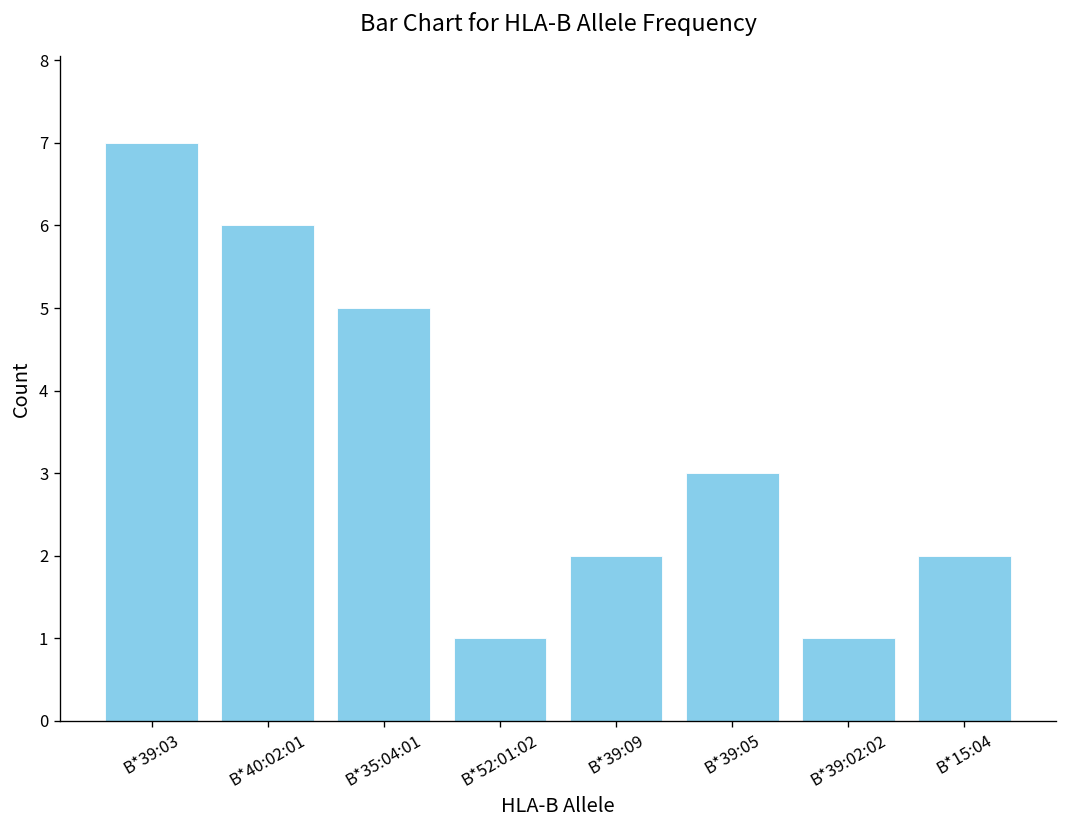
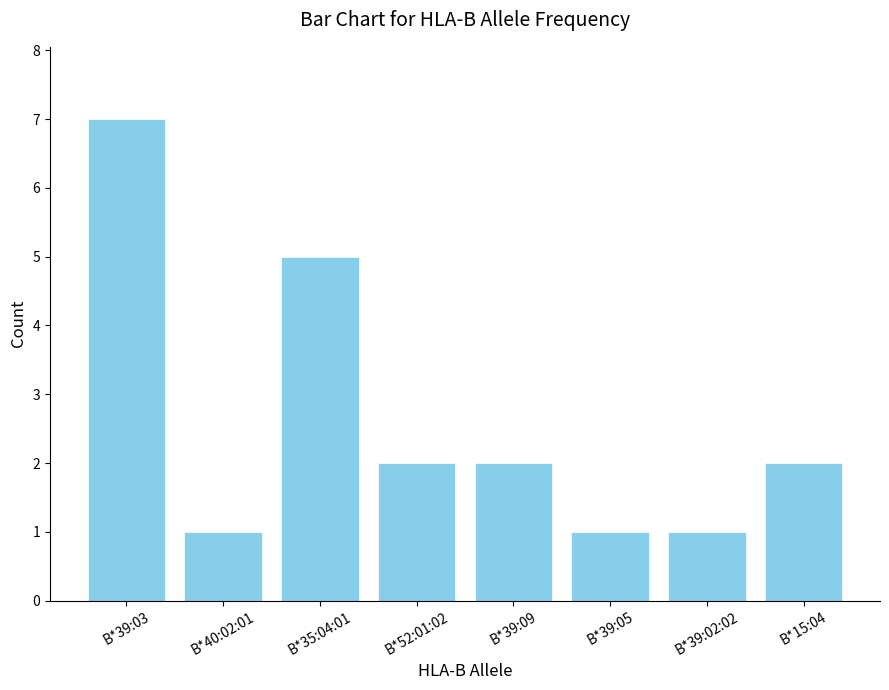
B*40:02:01: 6 -> 1
B*52:01:02: 1 -> 2
B*39:05: 3 -> 1
